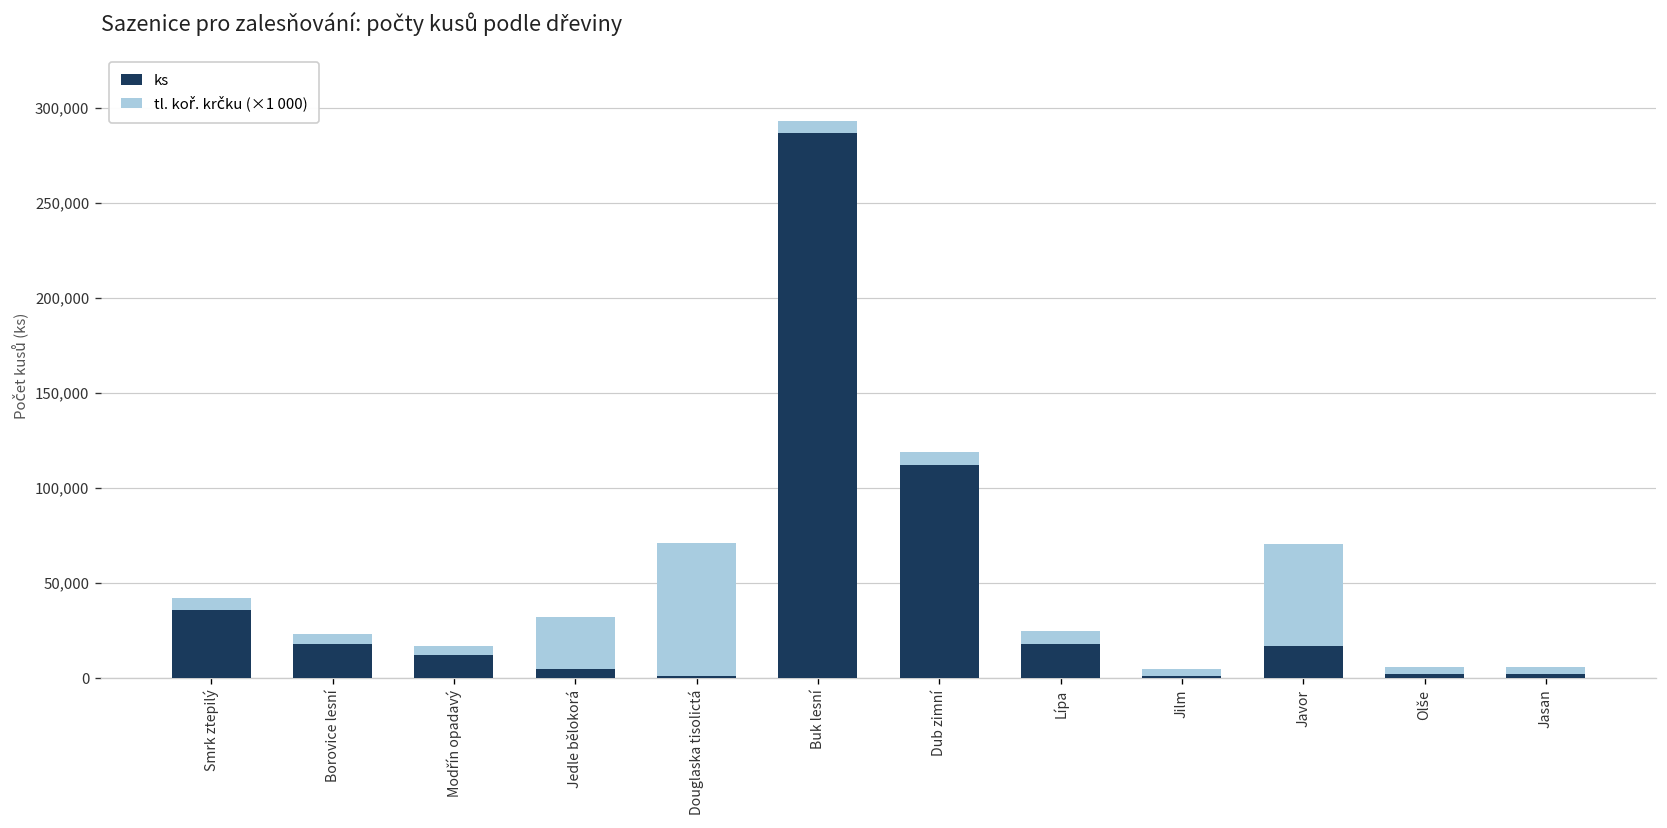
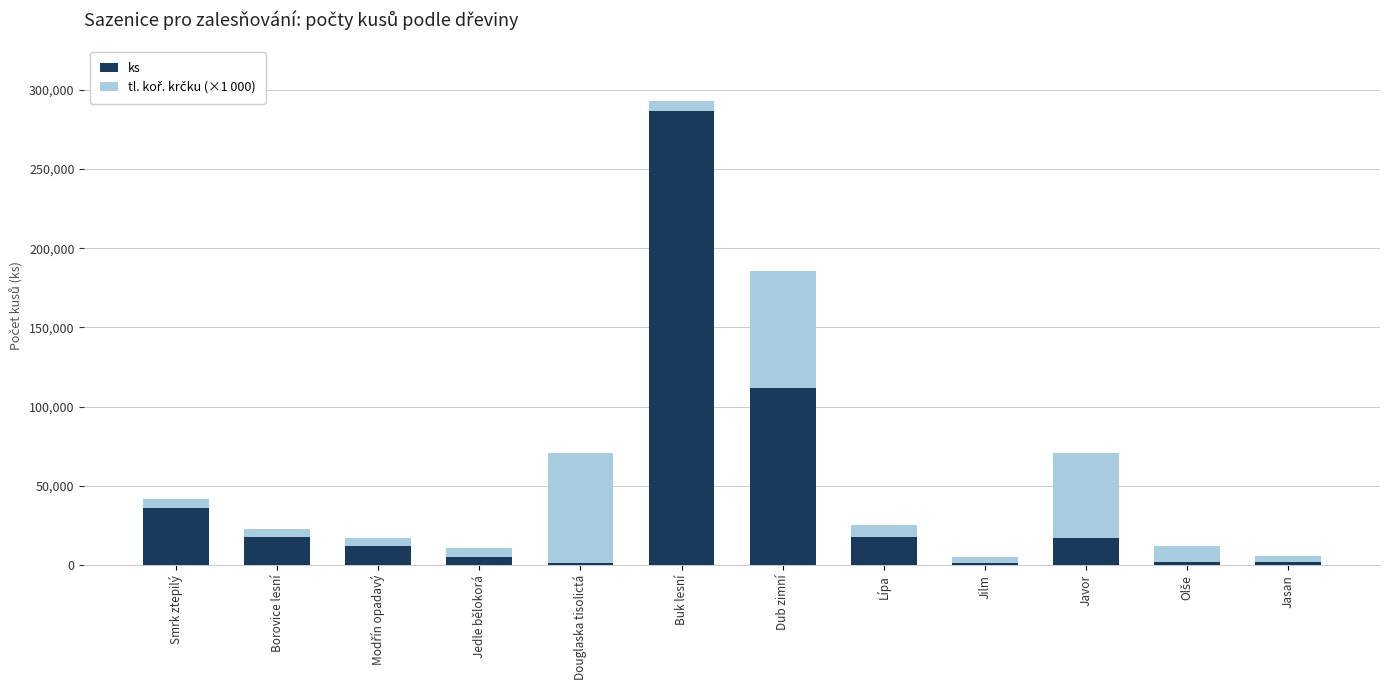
tl. koř. krčku (×1 000), Jedle bělokorá: 27,000 -> 6,000
tl. koř. krčku (×1 000), Dub zimní: 7,000 -> 74,000
tl. koř. krčku (×1 000), Olše: 4,000 -> 10,000
